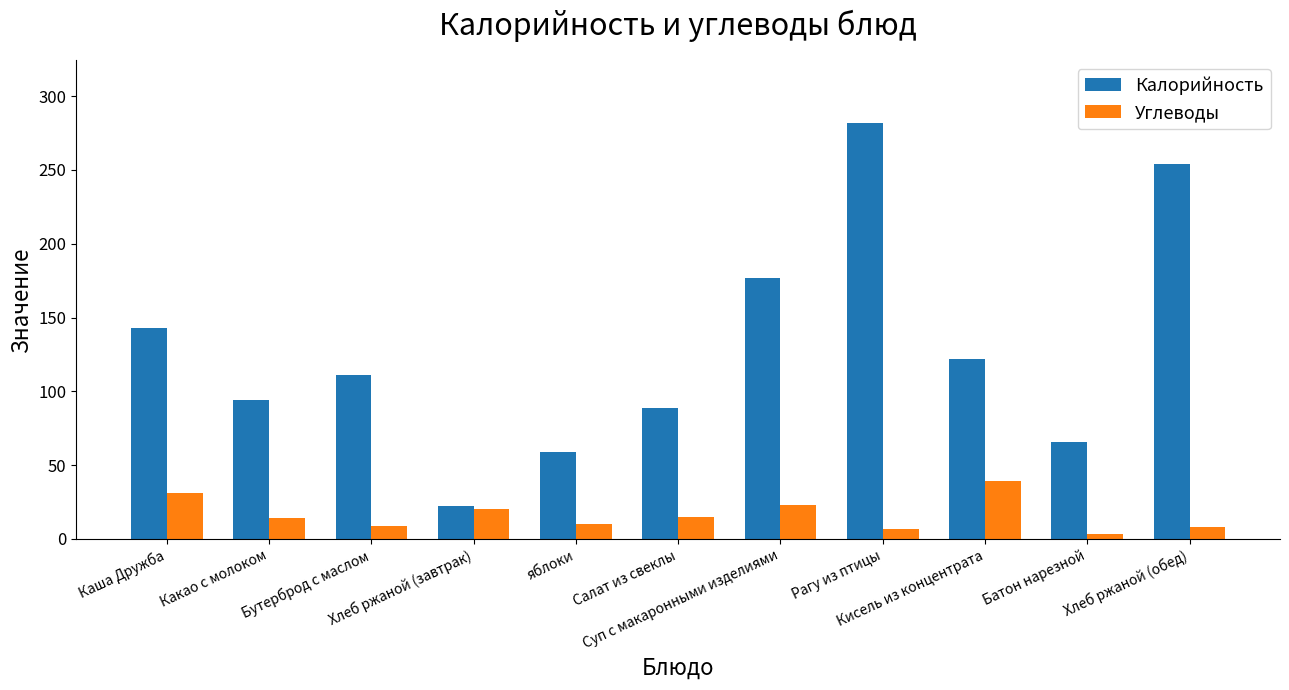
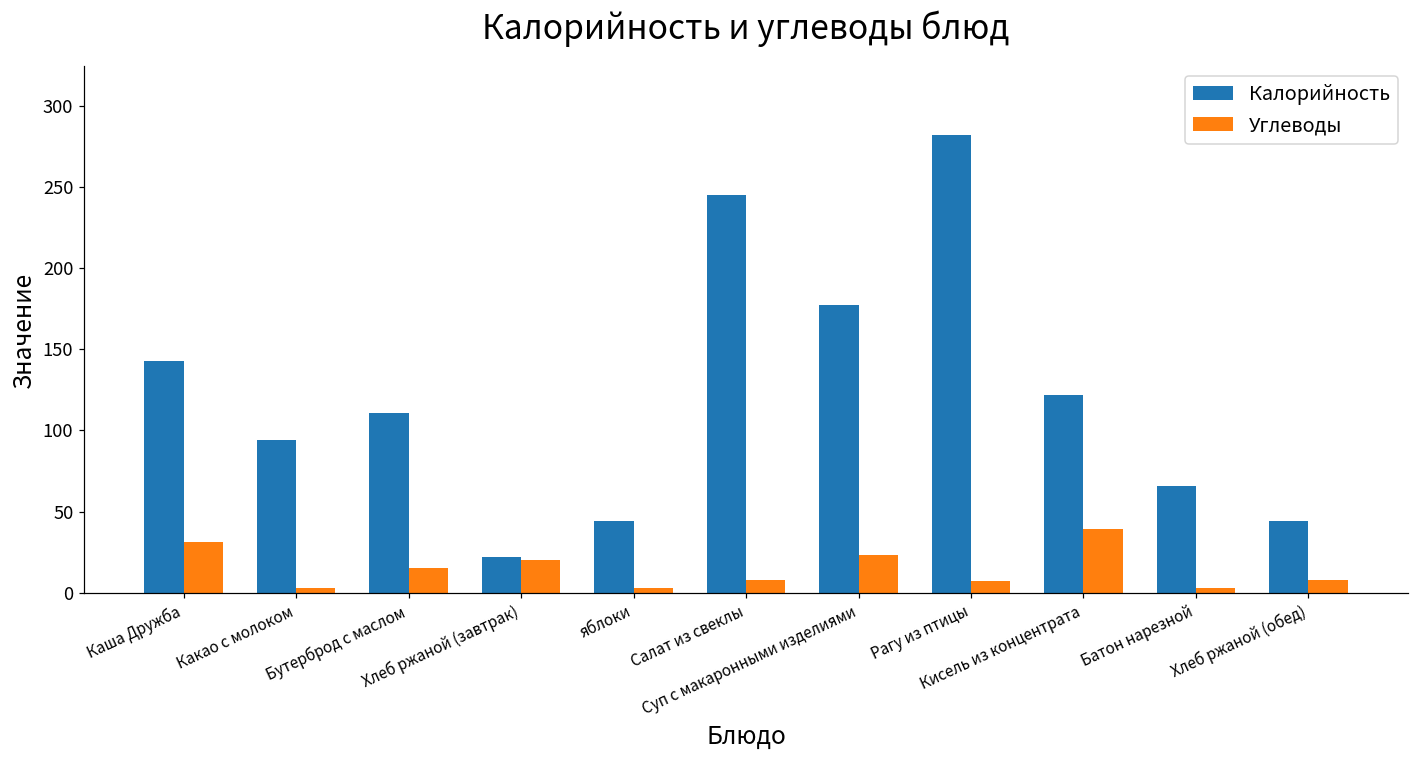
Углеводы, Какао с молоком: 14 -> 3
Углеводы, Бутерброд с маслом: 9 -> 15
Калорийность, яблоки: 59 -> 44
Углеводы, яблоки: 10 -> 3
Калорийность, Салат из свеклы: 89 -> 245
Углеводы, Салат из свеклы: 15 -> 8
Калорийность, Хлеб ржаной (обед): 254 -> 44
